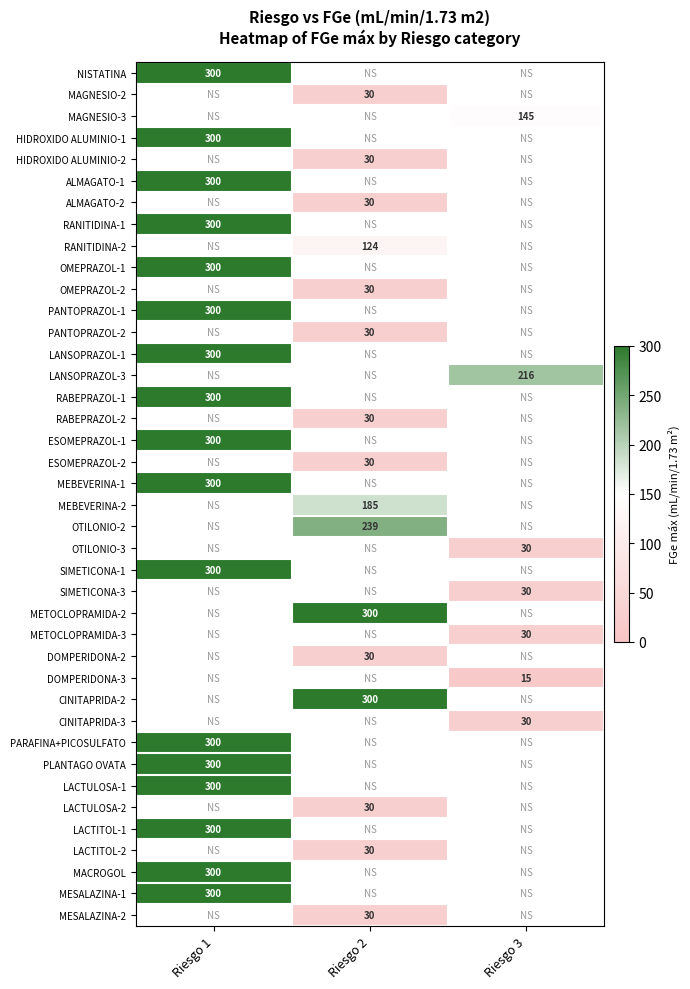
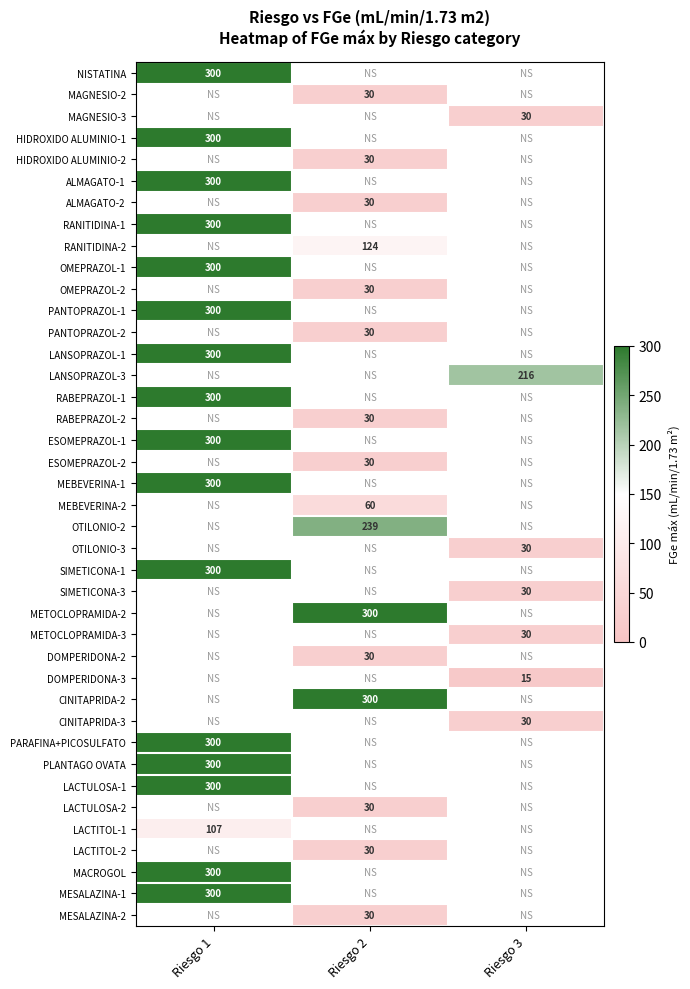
MAGNESIO-3, Riesgo 3: 145 -> 30
MEBEVERINA-2, Riesgo 2: 185 -> 60
LACTITOL-1, Riesgo 1: 300 -> 107
